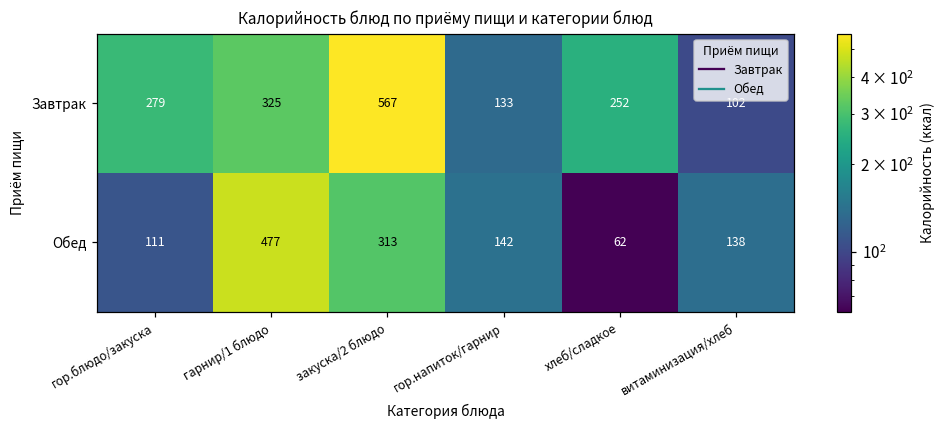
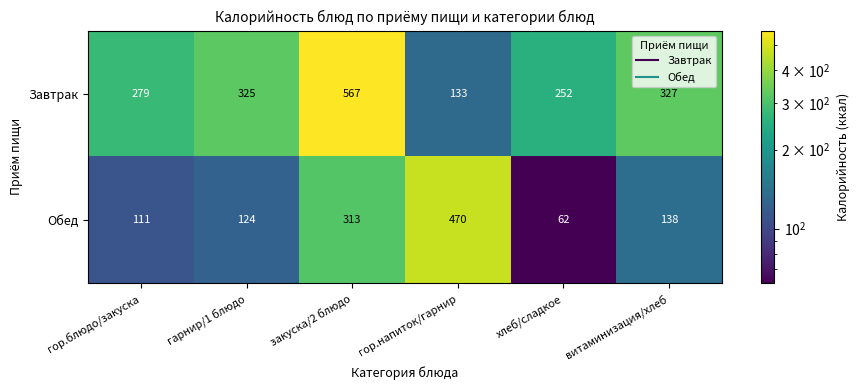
Завтрак, витаминизация/хлеб: 102 -> 327
Обед, гарнир/1 блюдо: 477 -> 124
Обед, гор.напиток/гарнир: 142 -> 470
